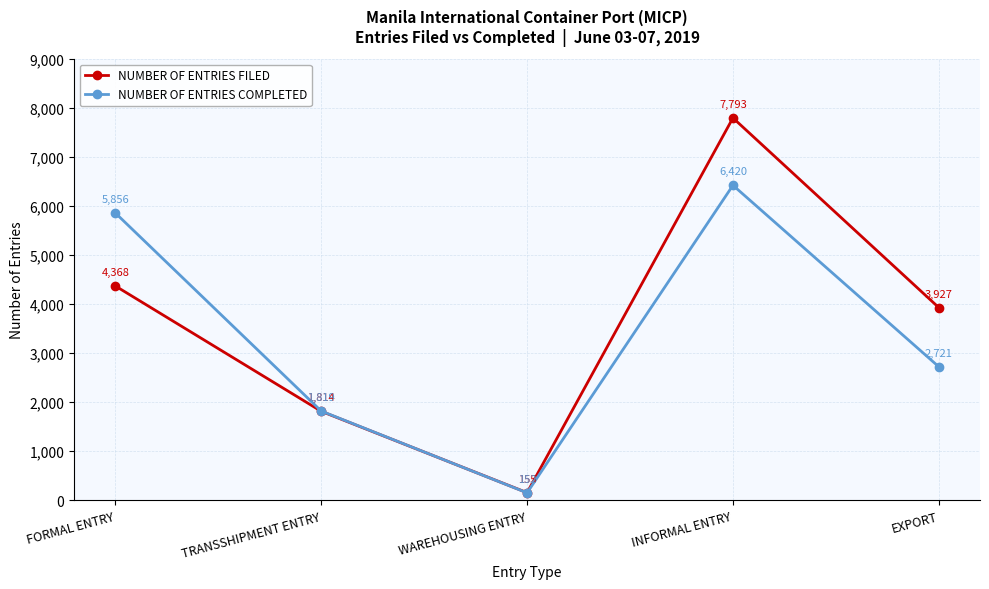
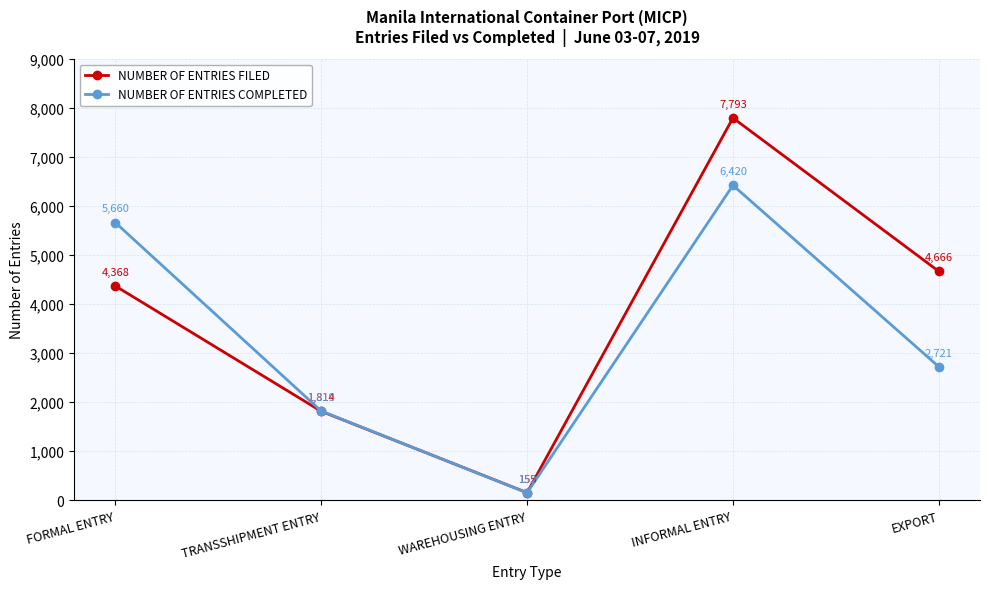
NUMBER OF ENTRIES COMPLETED, FORMAL ENTRY: 5,856 -> 5,660
NUMBER OF ENTRIES FILED, EXPORT: 3,927 -> 4,666
